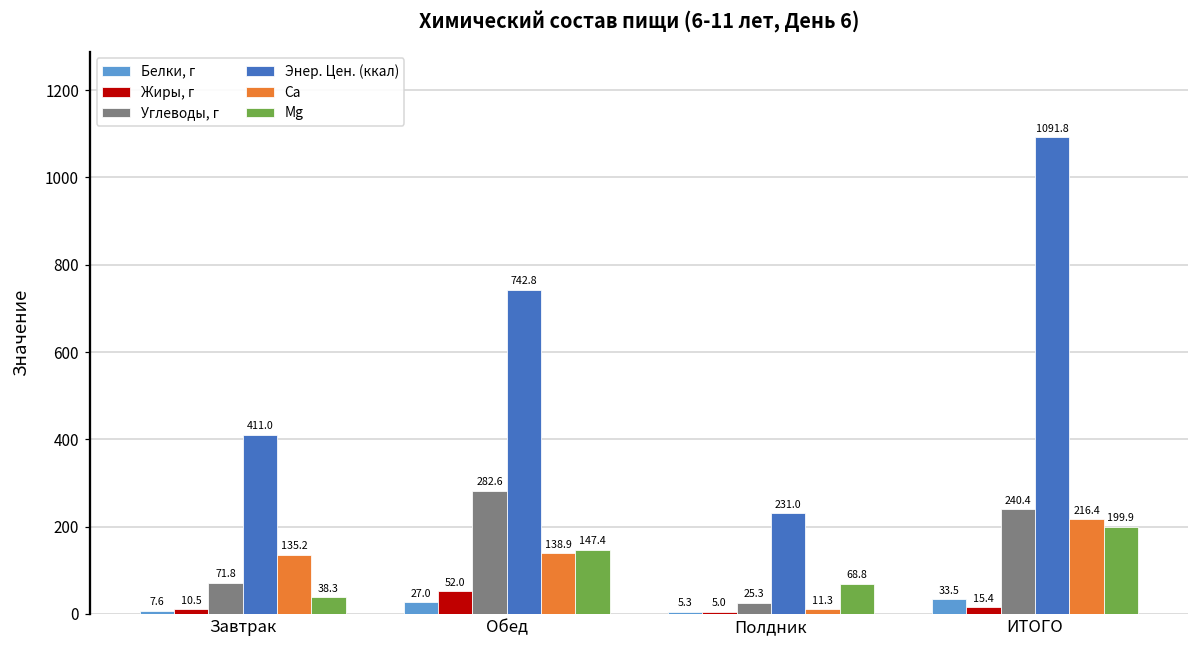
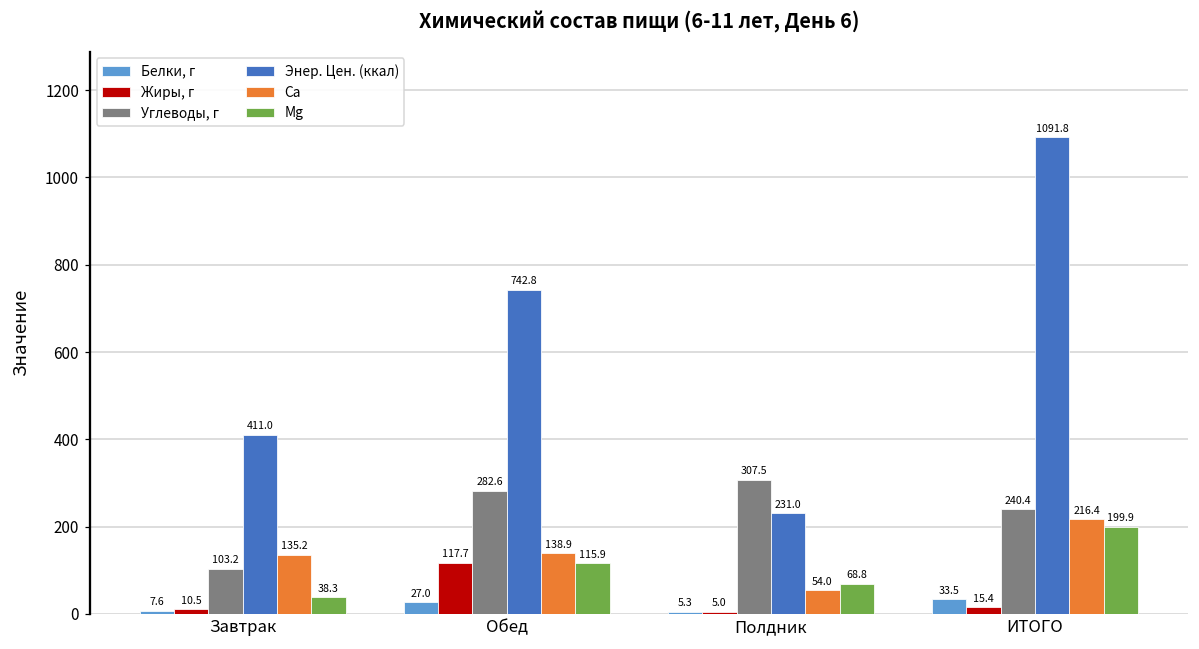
Углеводы, г, Завтрак: 71.8 -> 103.2
Жиры, г, Обед: 52.0 -> 117.7
Mg, Обед: 147.4 -> 115.9
Углеводы, г, Полдник: 25.3 -> 307.5
Ca, Полдник: 11.3 -> 54.0
